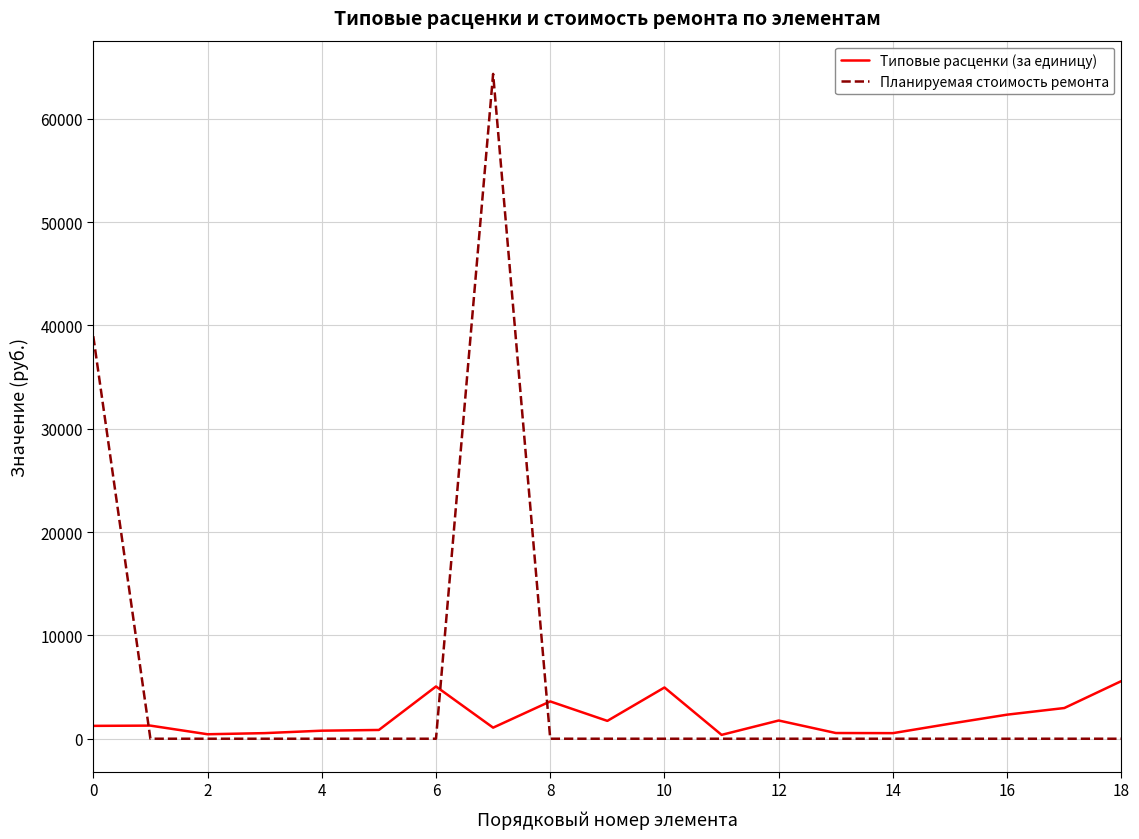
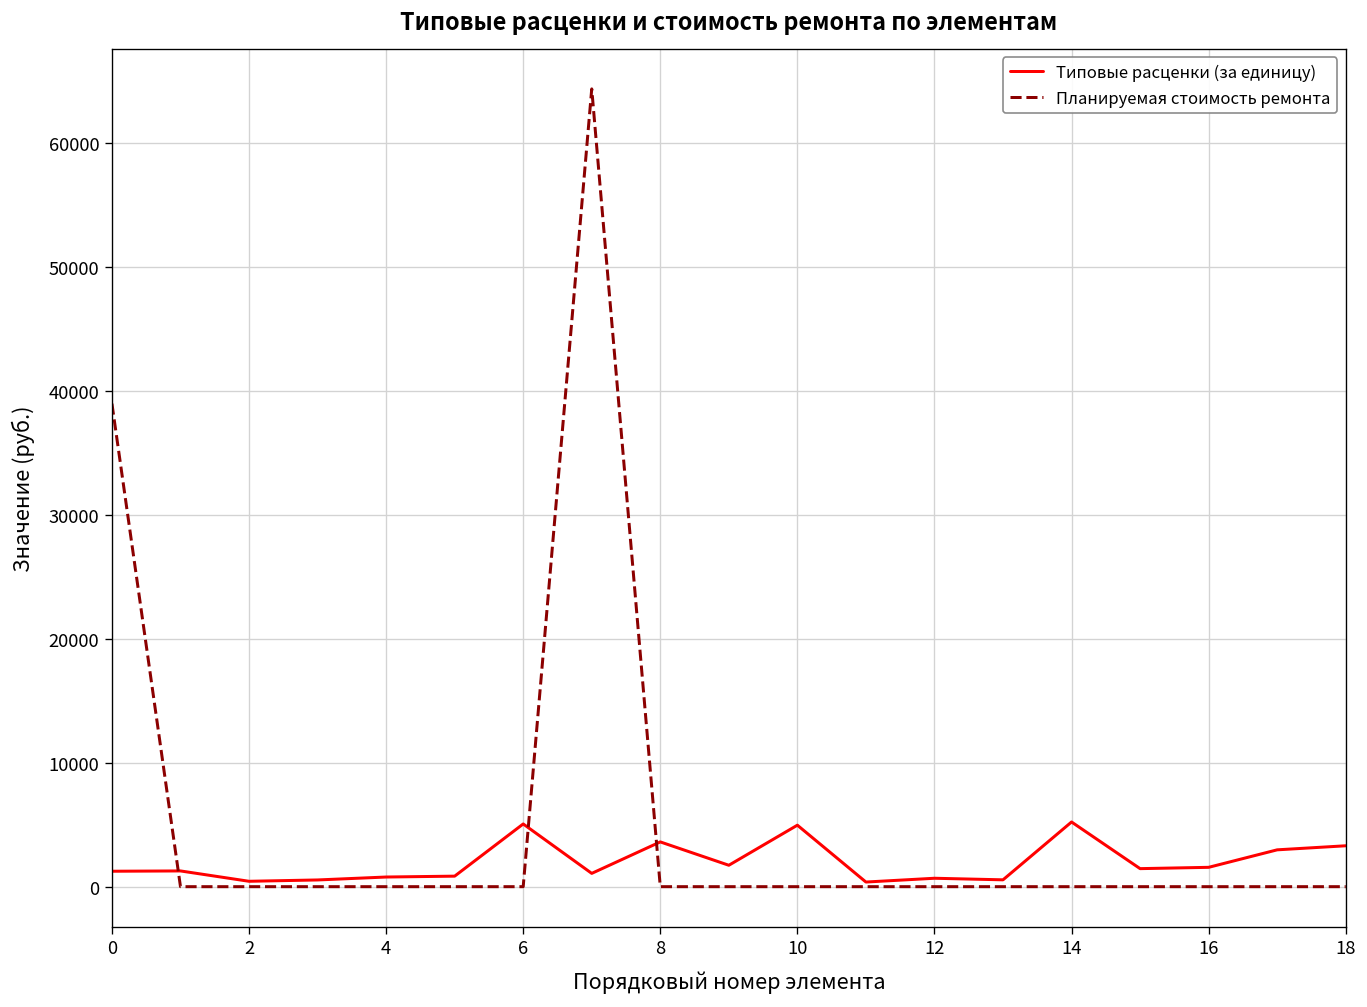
Типовые расценки (за единицу), 12: 1800 -> 700
Типовые расценки (за единицу), 14: 500 -> 5200
Типовые расценки (за единицу), 16: 2300 -> 1600
Типовые расценки (за единицу), 18: 5600 -> 3300
